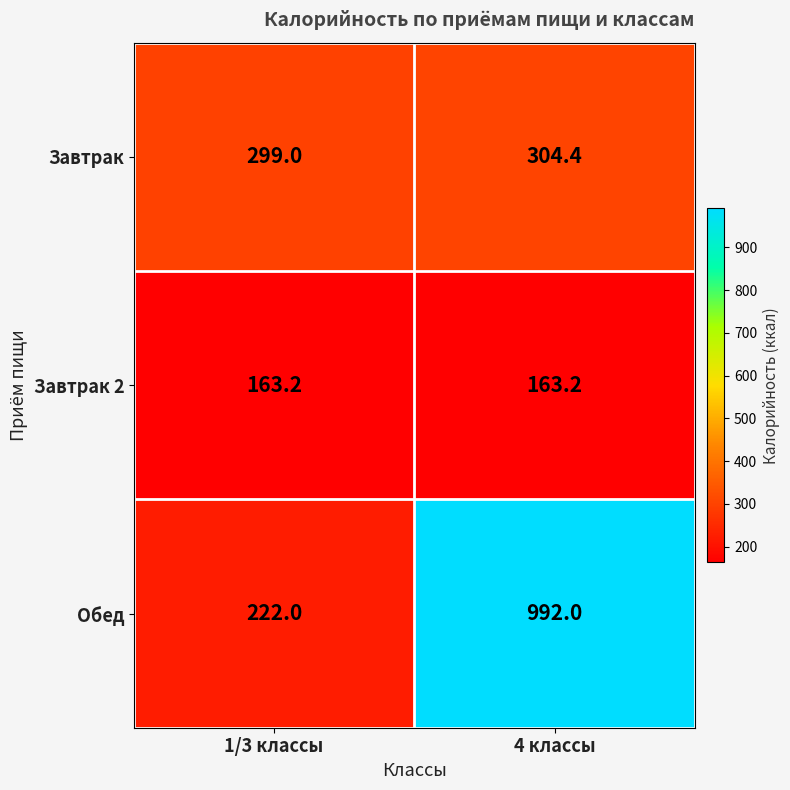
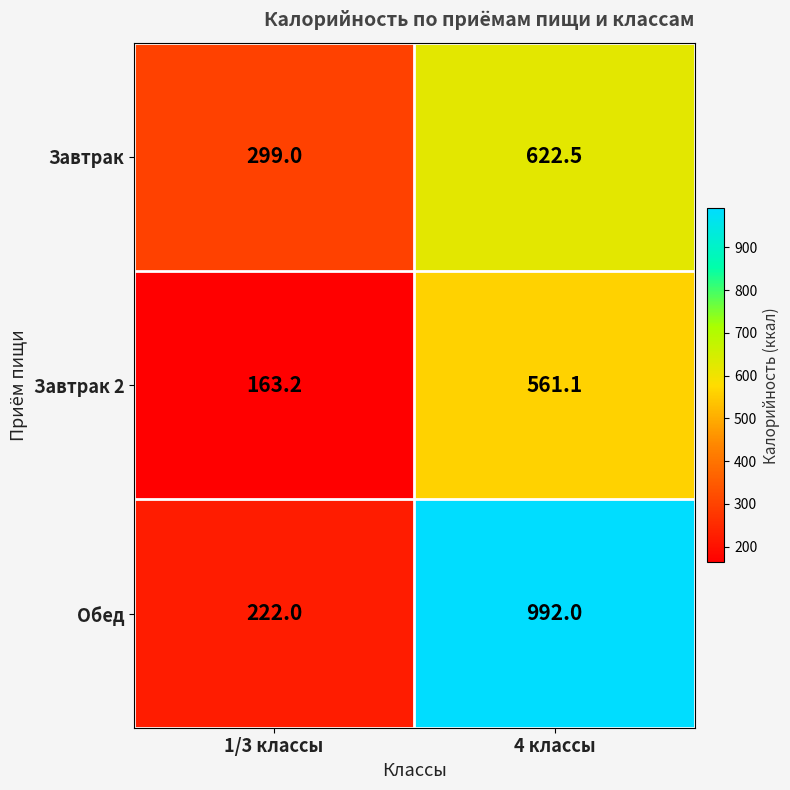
Завтрак, 4 классы: 304.4 -> 622.5
Завтрак 2, 4 классы: 163.2 -> 561.1
